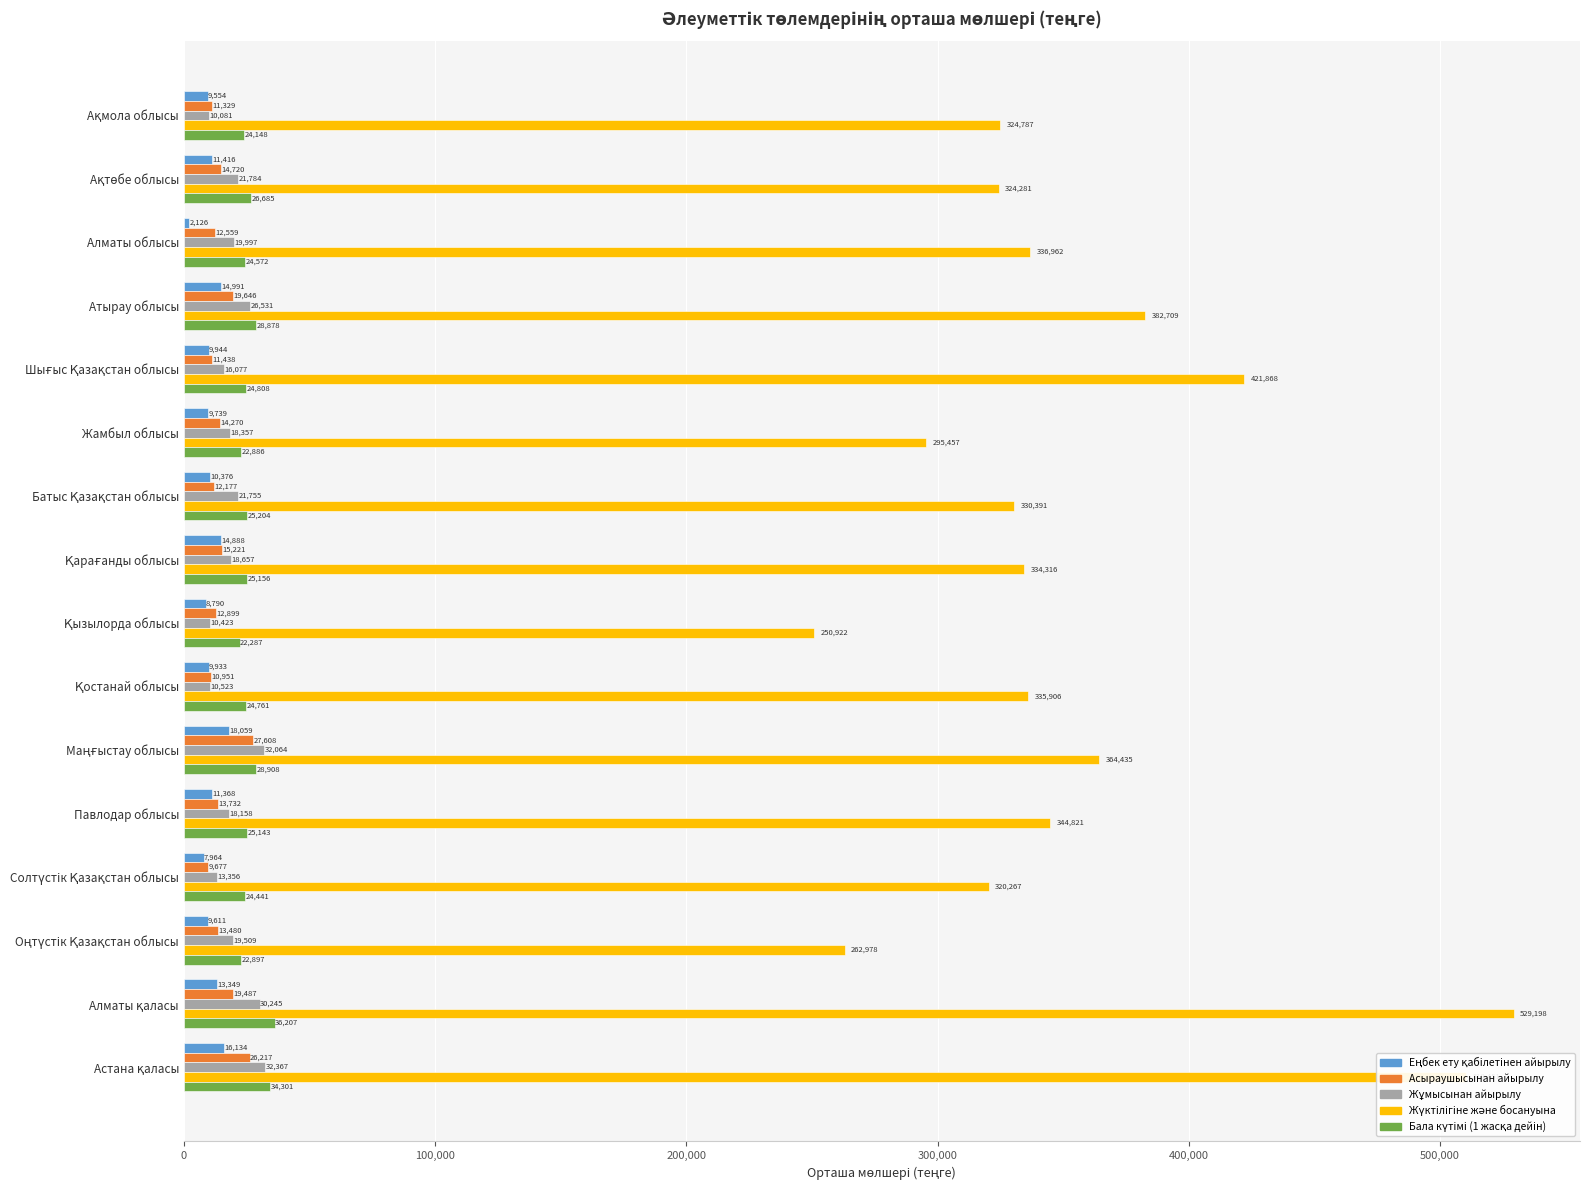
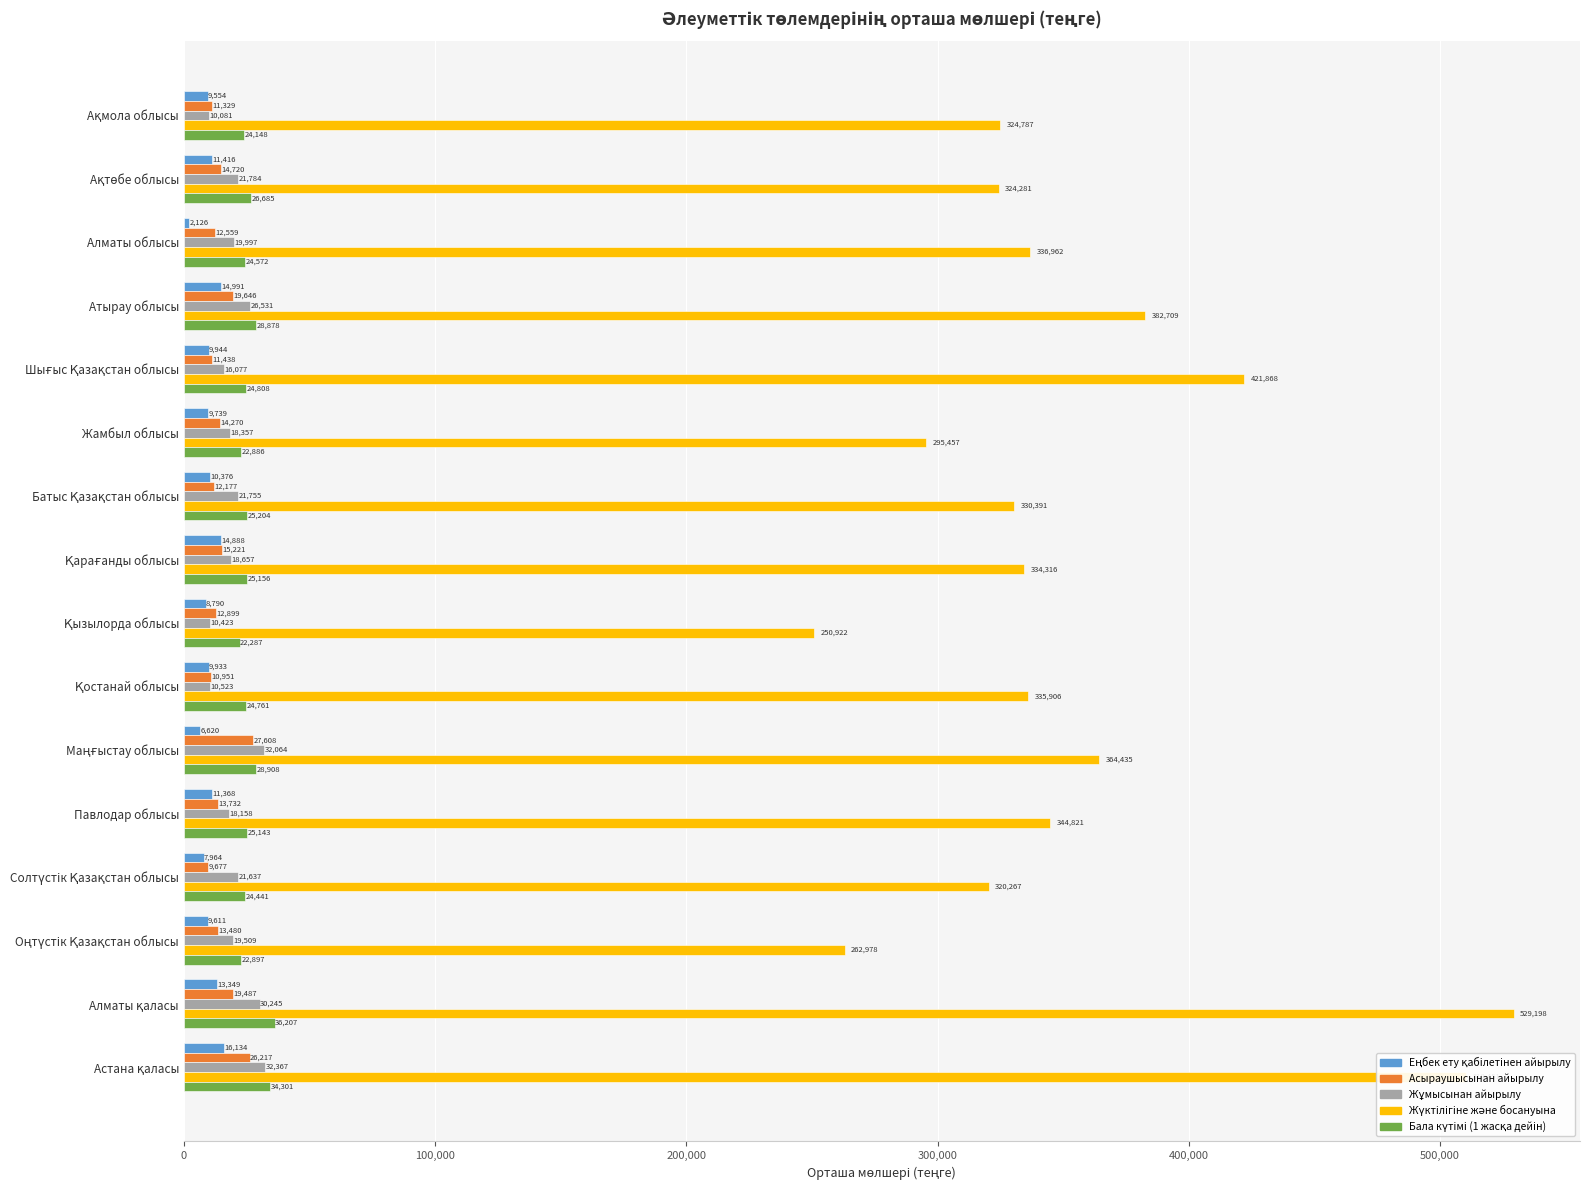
Еңбек ету қабілетінен айырылу, Маңғыстау облысы: 18,059 -> 6,620
Жұмысынан айырылу, Солтүстік Қазақстан облысы: 13,356 -> 21,637
